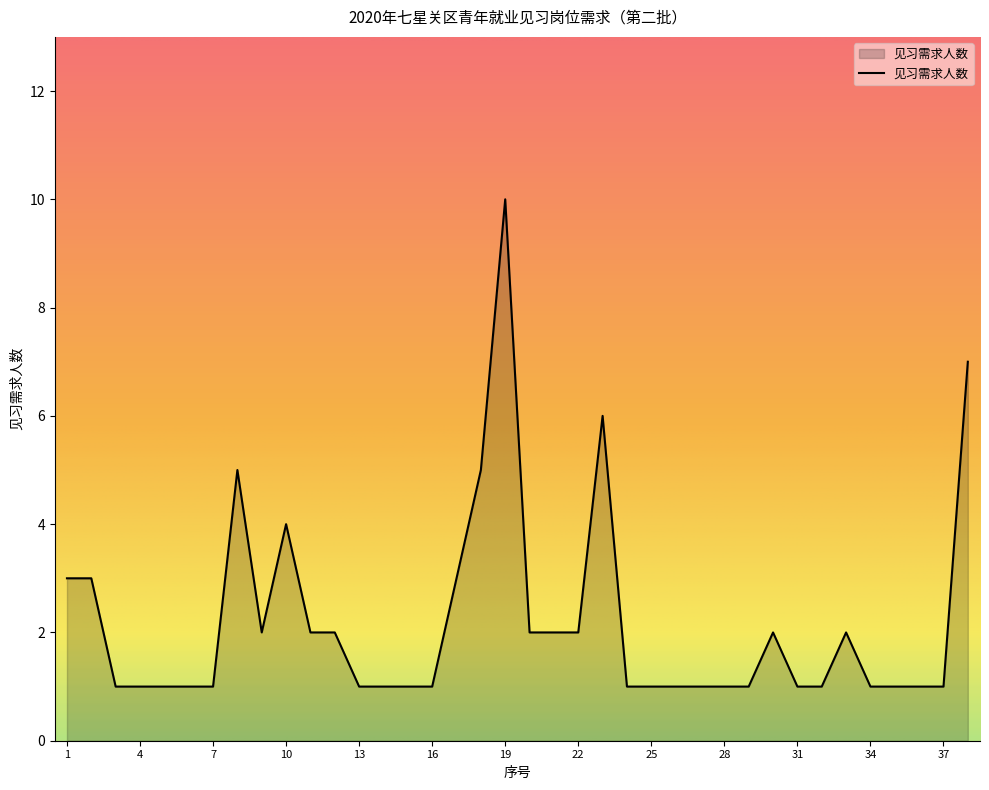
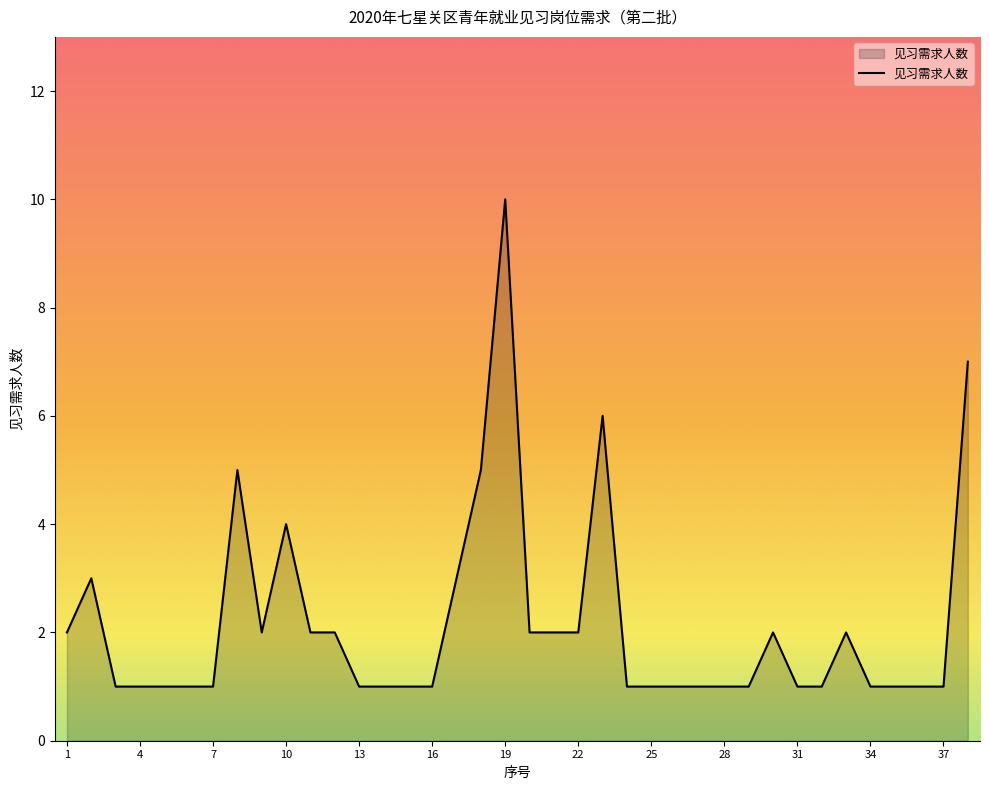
1: 3 -> 2
